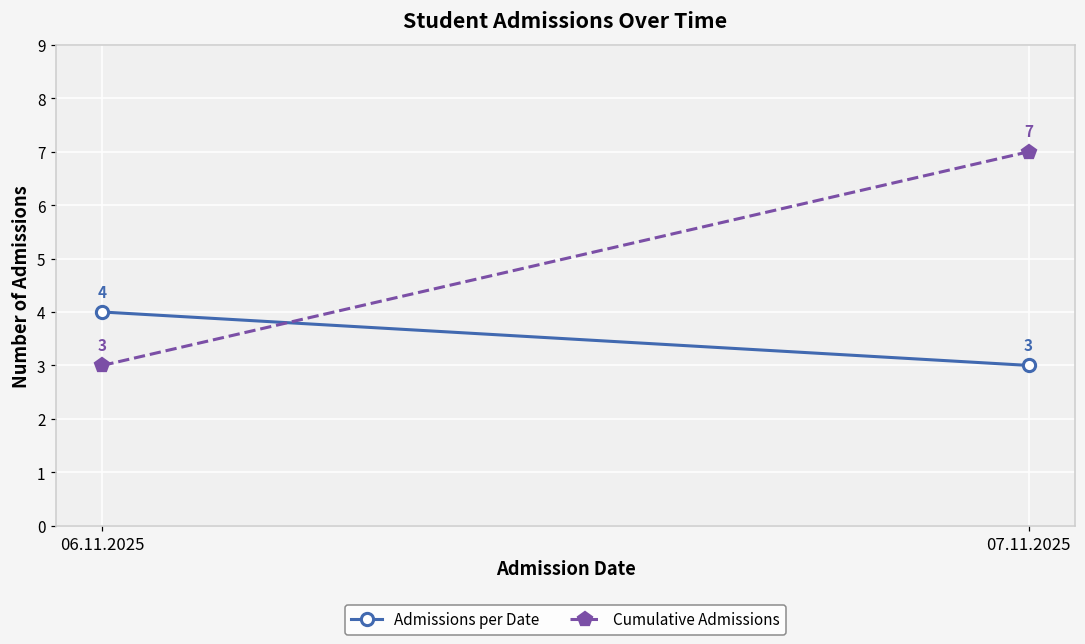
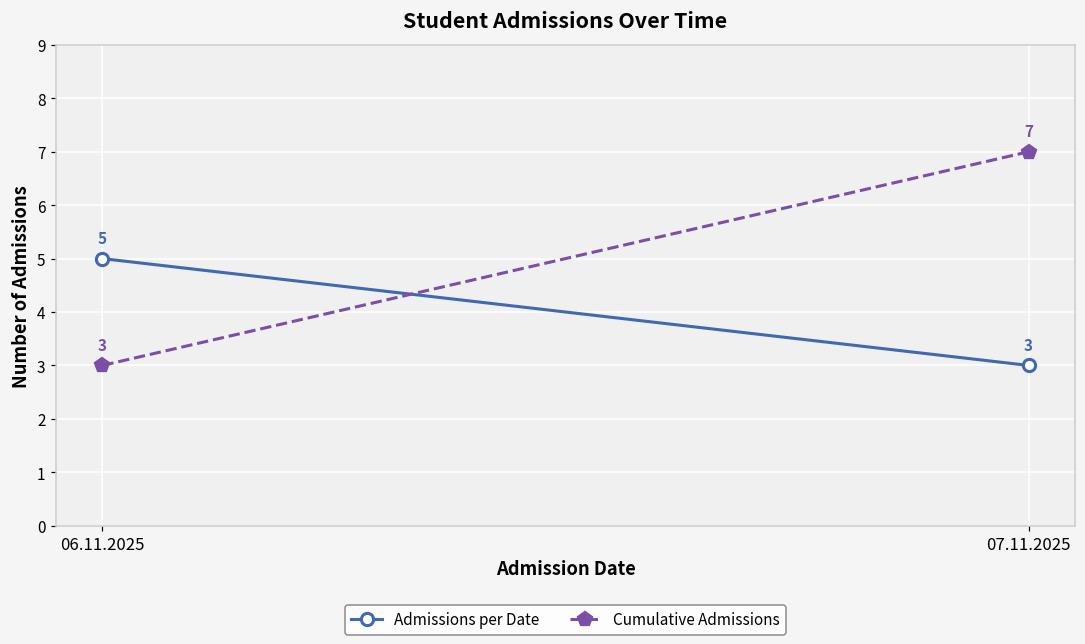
Admissions per Date, 06.11.2025: 4 -> 5
